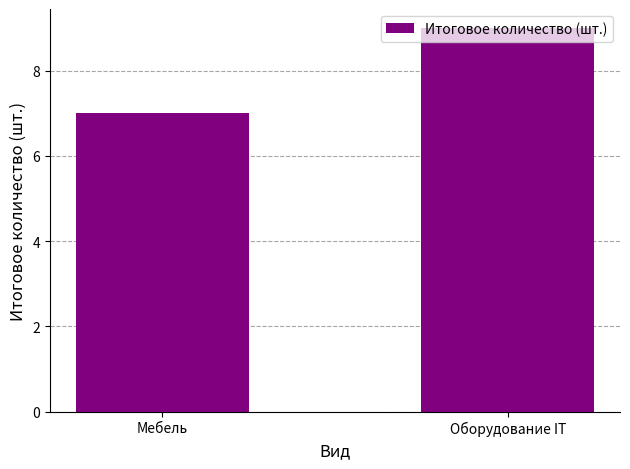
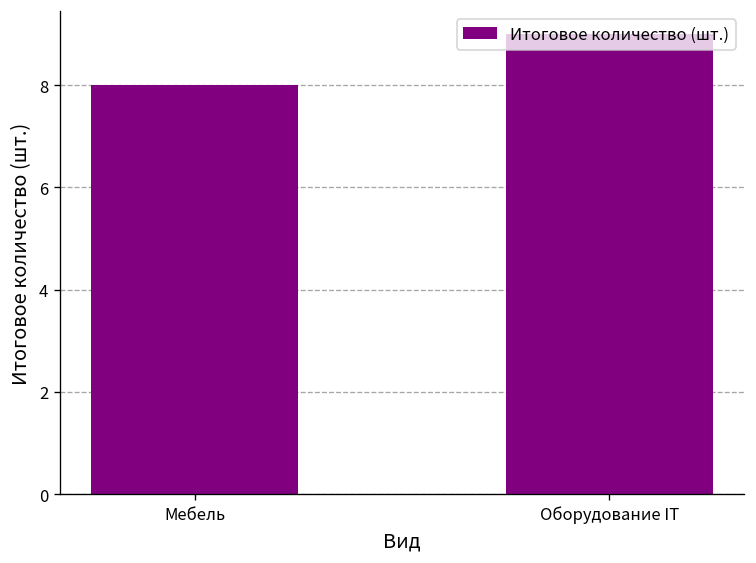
Мебель: 7 -> 8
